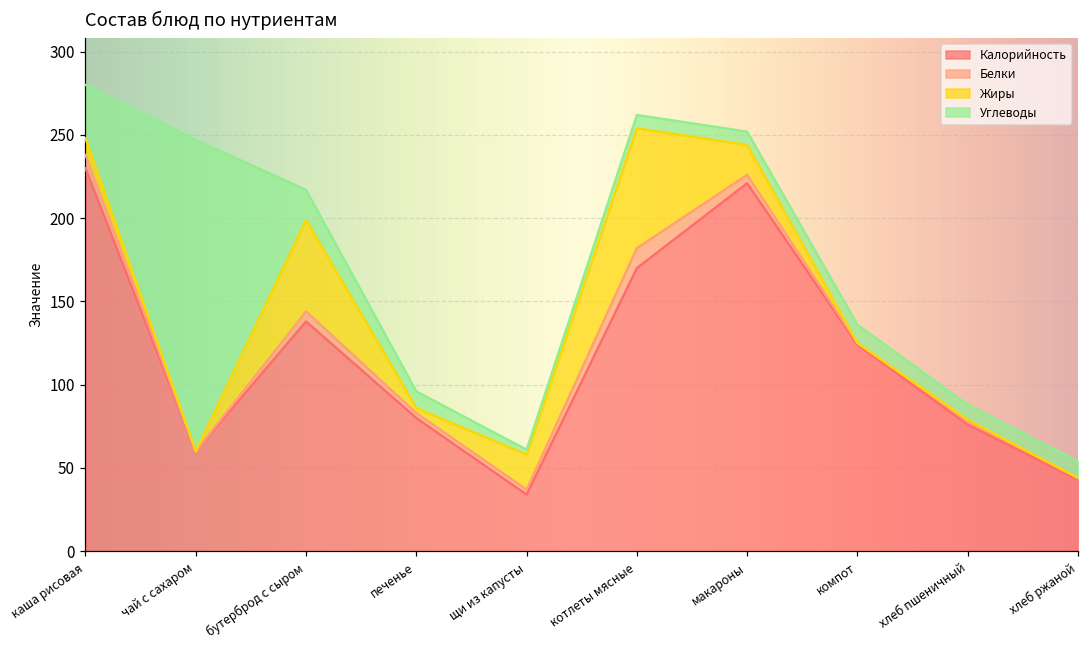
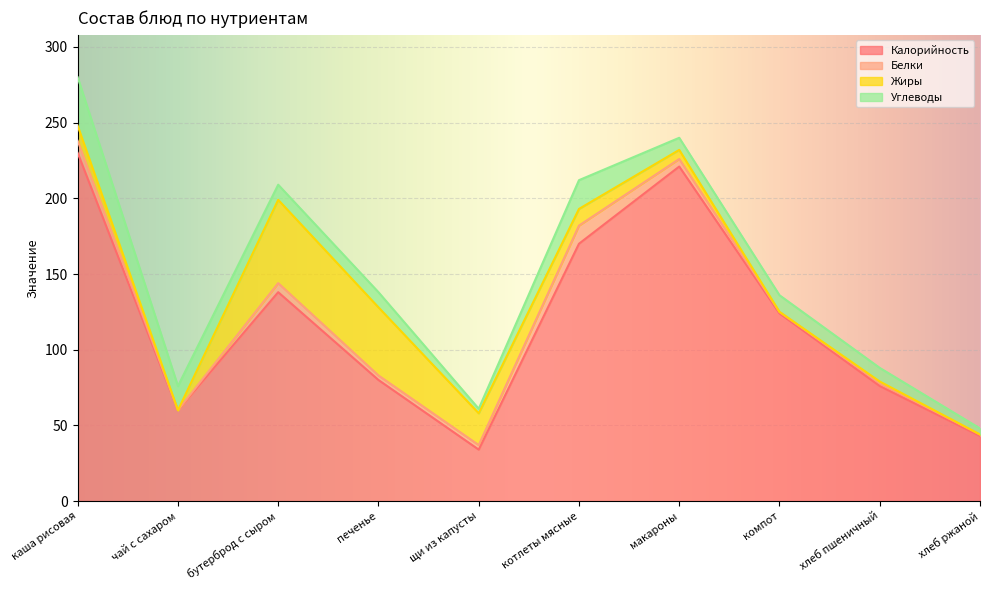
Углеводы, чай с сахаром: 187 -> 16
Углеводы, бутерброд с сыром: 18 -> 10
Жиры, печенье: 3 -> 45
Жиры, котлеты мясные: 72 -> 11
Углеводы, котлеты мясные: 8 -> 19
Жиры, макароны: 18 -> 6
Углеводы, хлеб ржаной: 10 -> 4
